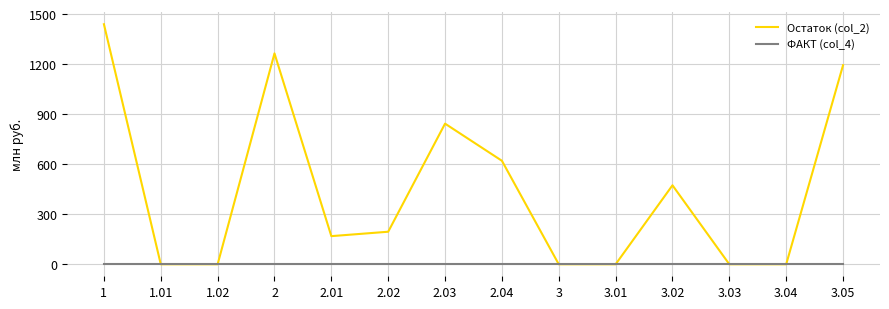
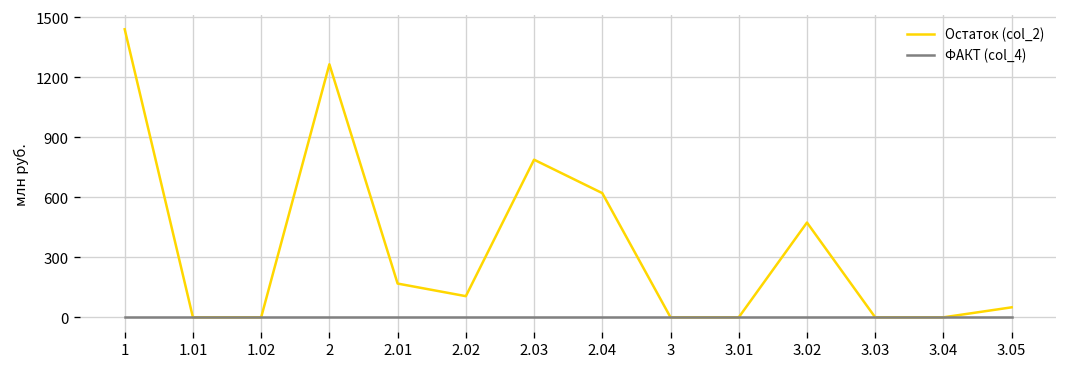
Остаток (col_2), 2.02: 200 -> 110
Остаток (col_2), 2.03: 840 -> 790
Остаток (col_2), 3.05: 1190 -> 50
